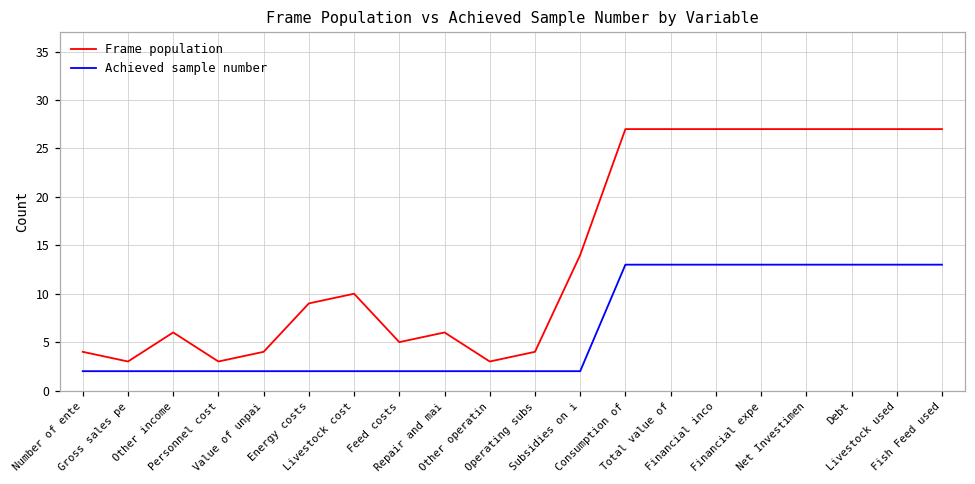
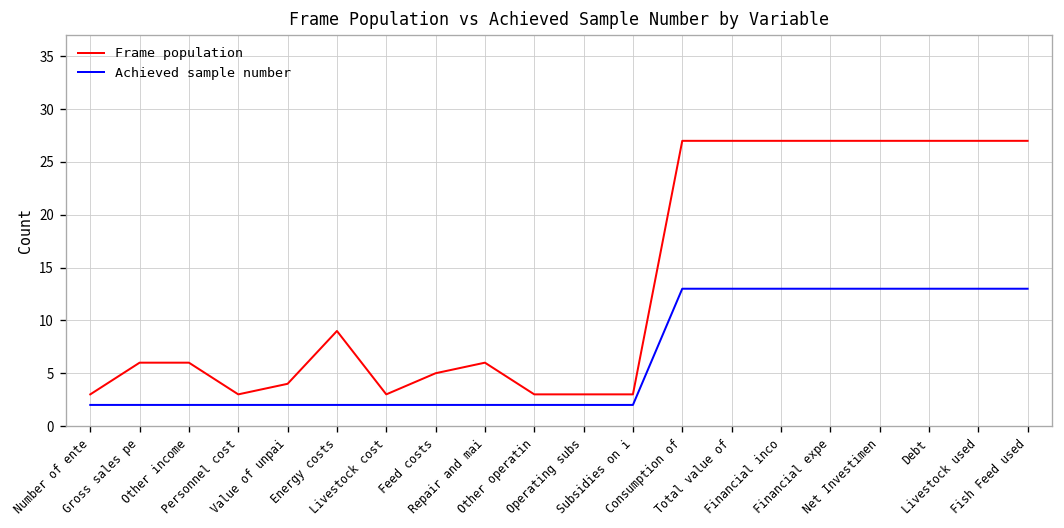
Frame population, Number of ente: 4 -> 3
Frame population, Gross sales pe: 3 -> 6
Frame population, Livestock cost: 10 -> 3
Frame population, Operating subs: 4 -> 3
Frame population, Subsidies on i: 14 -> 3
